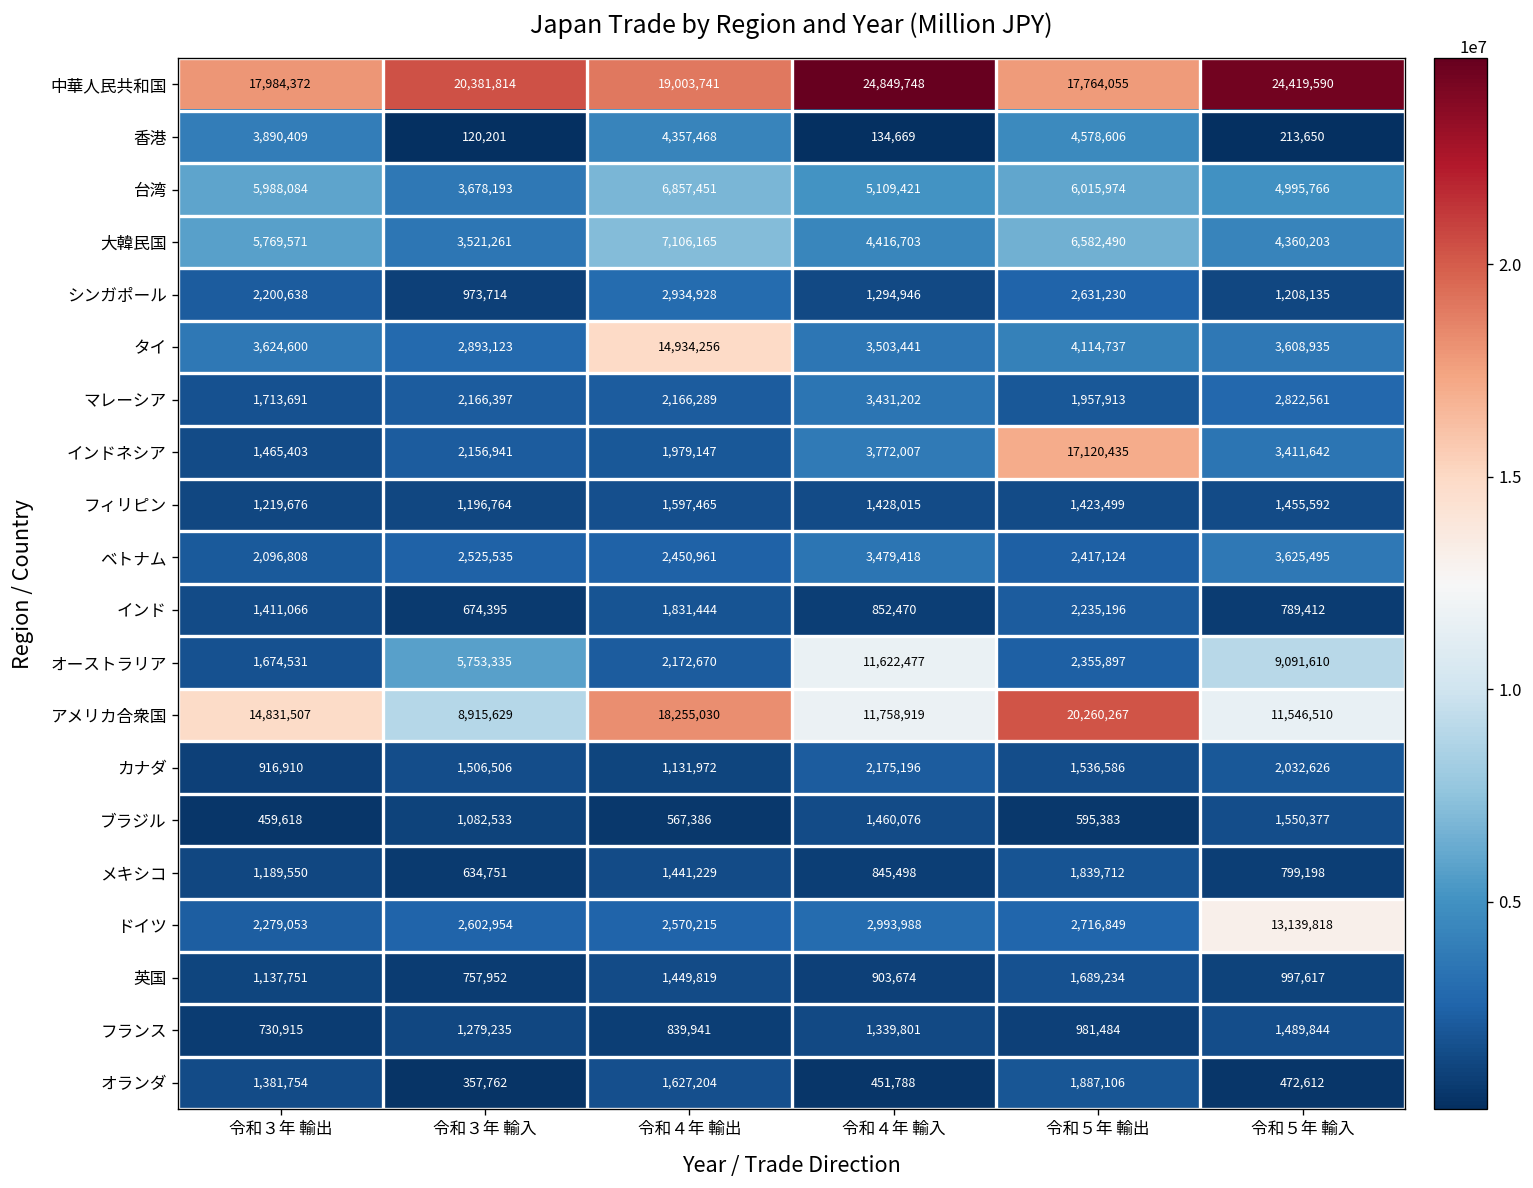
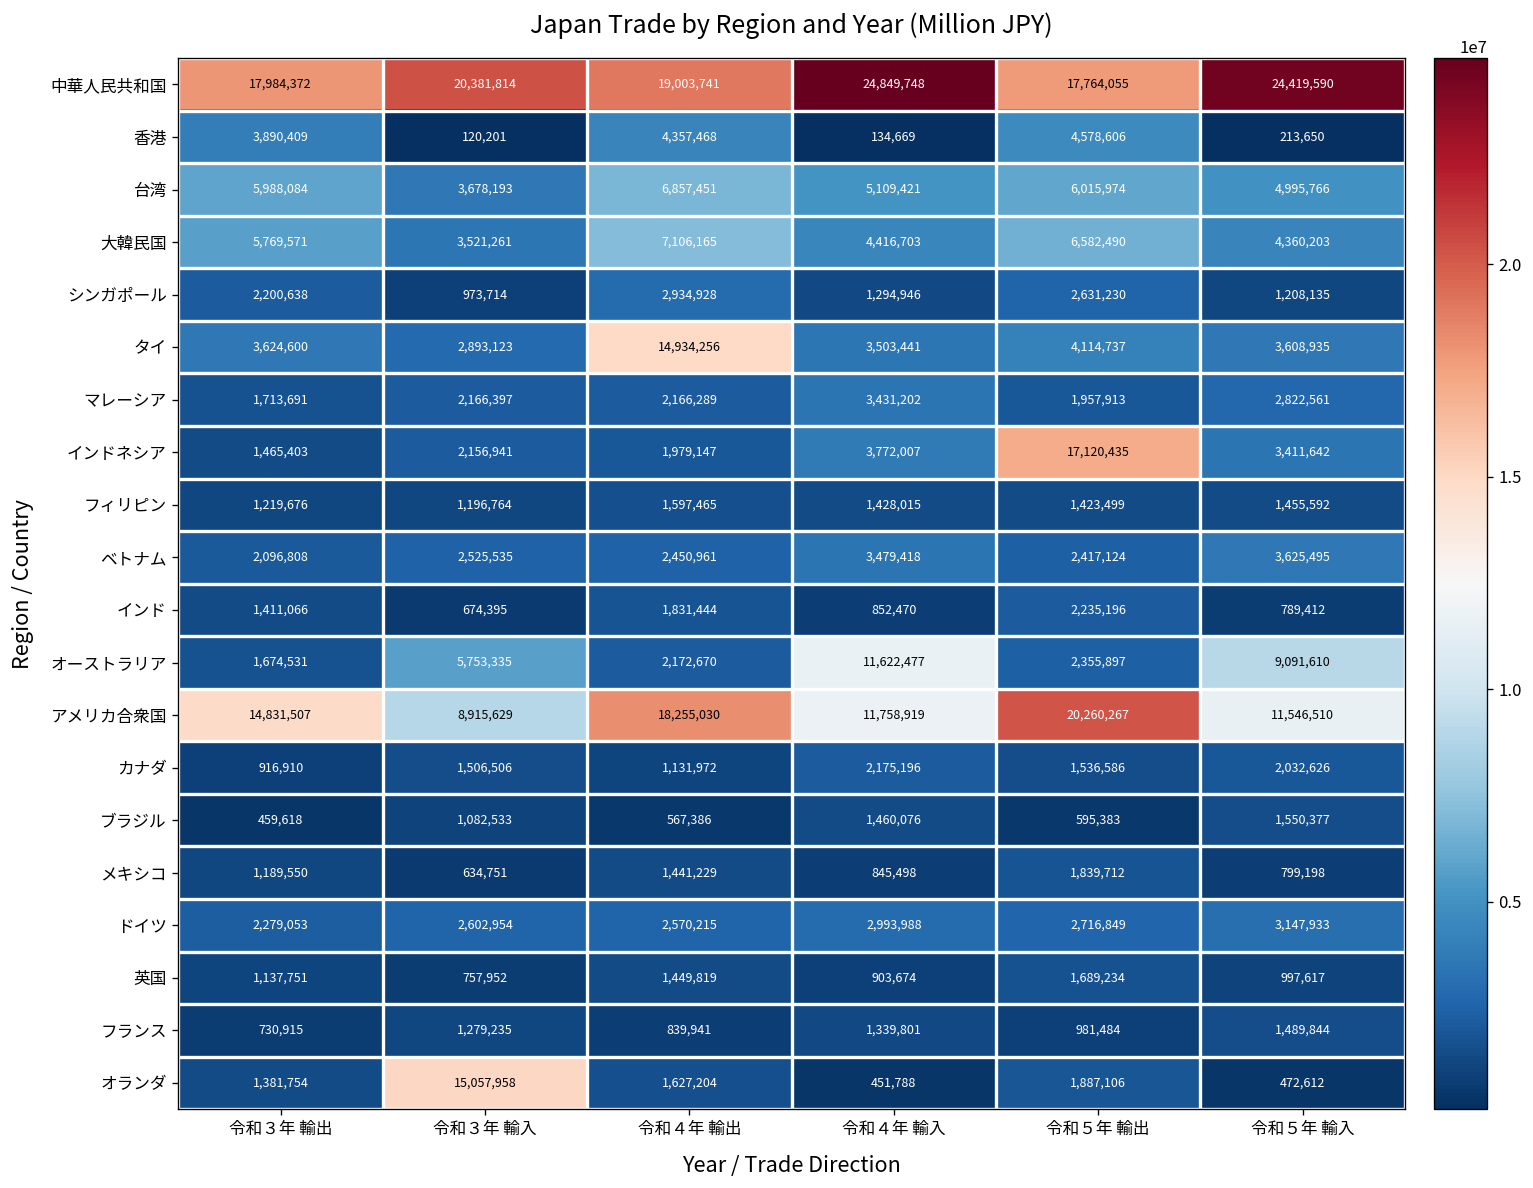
ドイツ, 令和５年 輸入: 13,139,818 -> 3,147,933
オランダ, 令和３年 輸入: 357,762 -> 15,057,958
